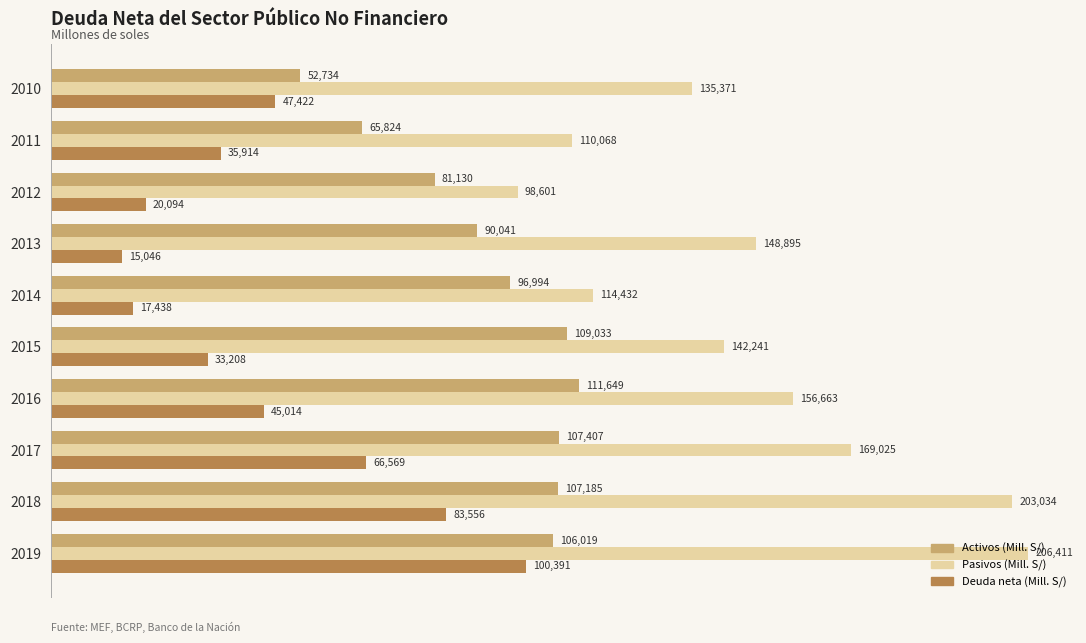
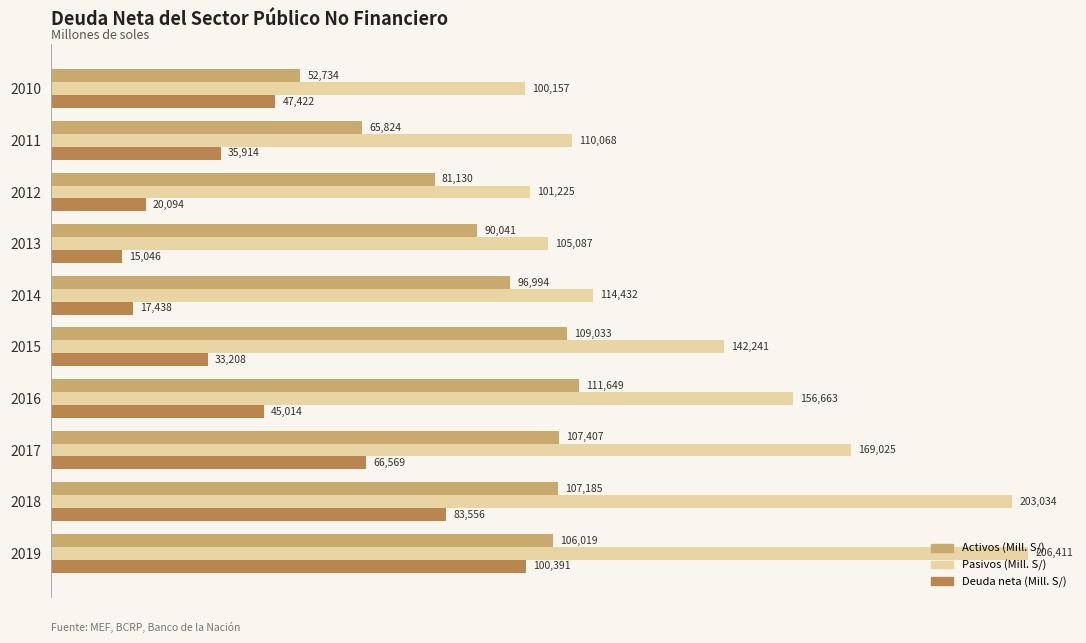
Pasivos (Mill. S/), 2010: 135,371 -> 100,157
Pasivos (Mill. S/), 2012: 98,601 -> 101,225
Pasivos (Mill. S/), 2013: 148,895 -> 105,087
